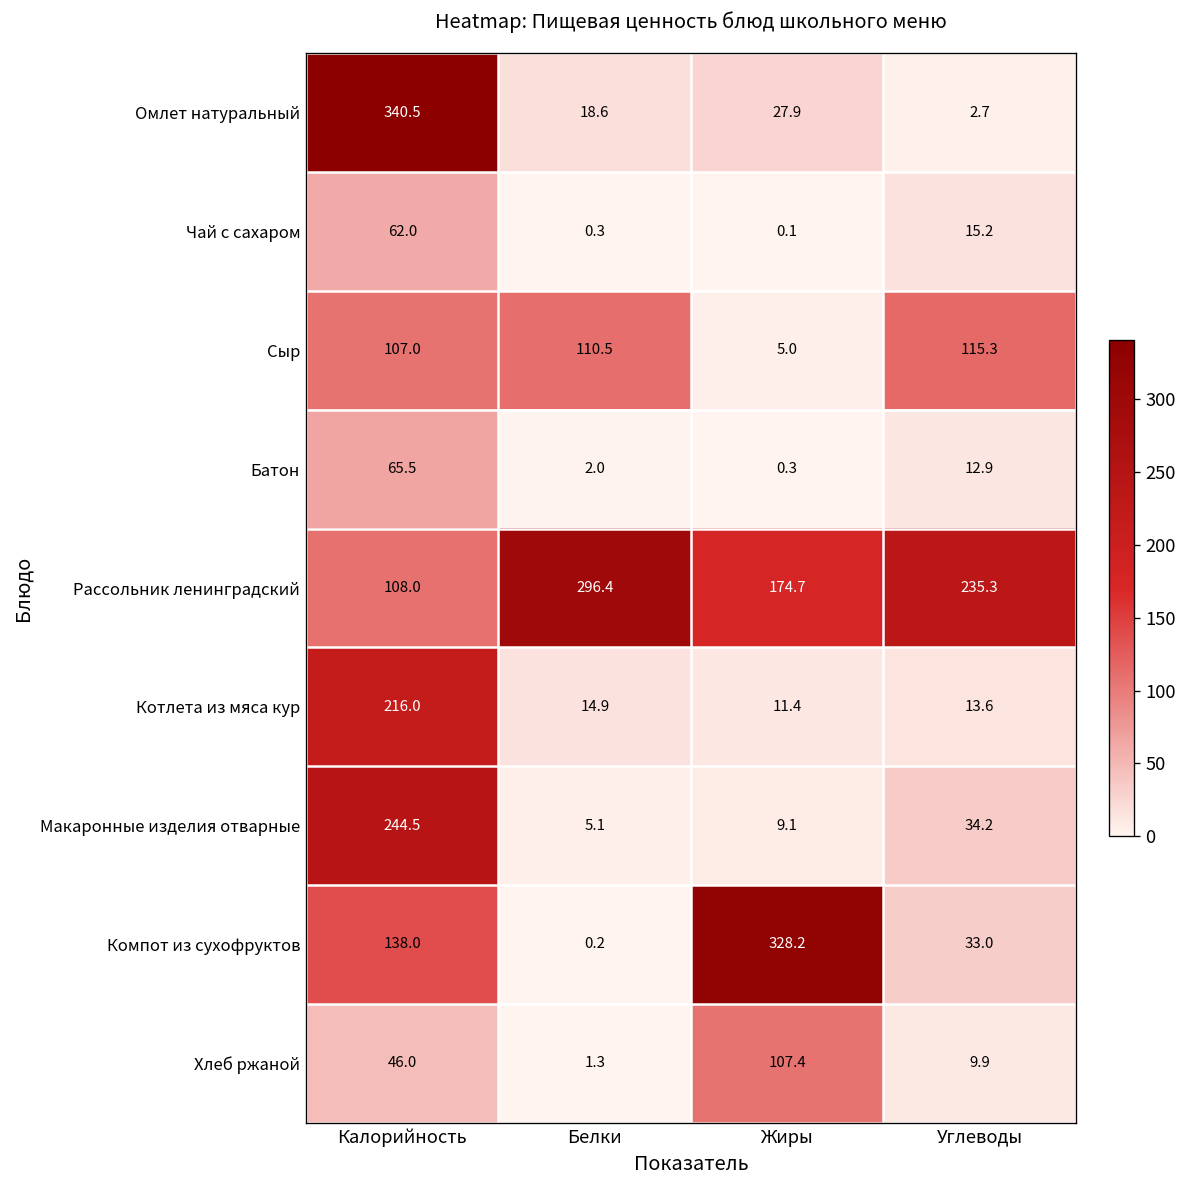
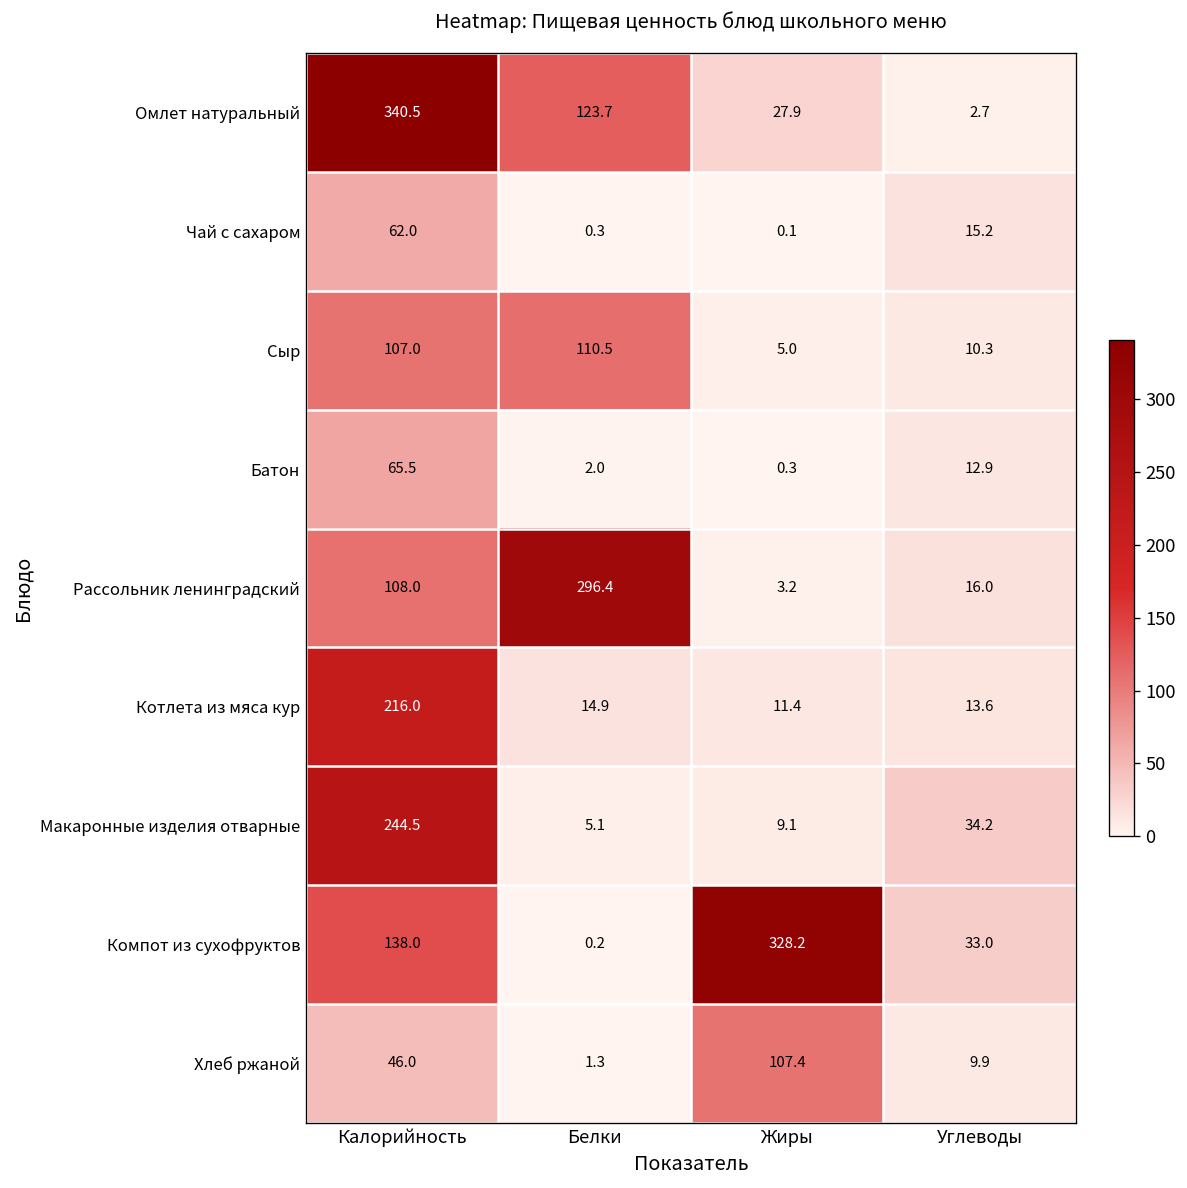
Омлет натуральный, Белки: 18.6 -> 123.7
Сыр, Углеводы: 115.3 -> 10.3
Рассольник ленинградский, Жиры: 174.7 -> 3.2
Рассольник ленинградский, Углеводы: 235.3 -> 16.0
